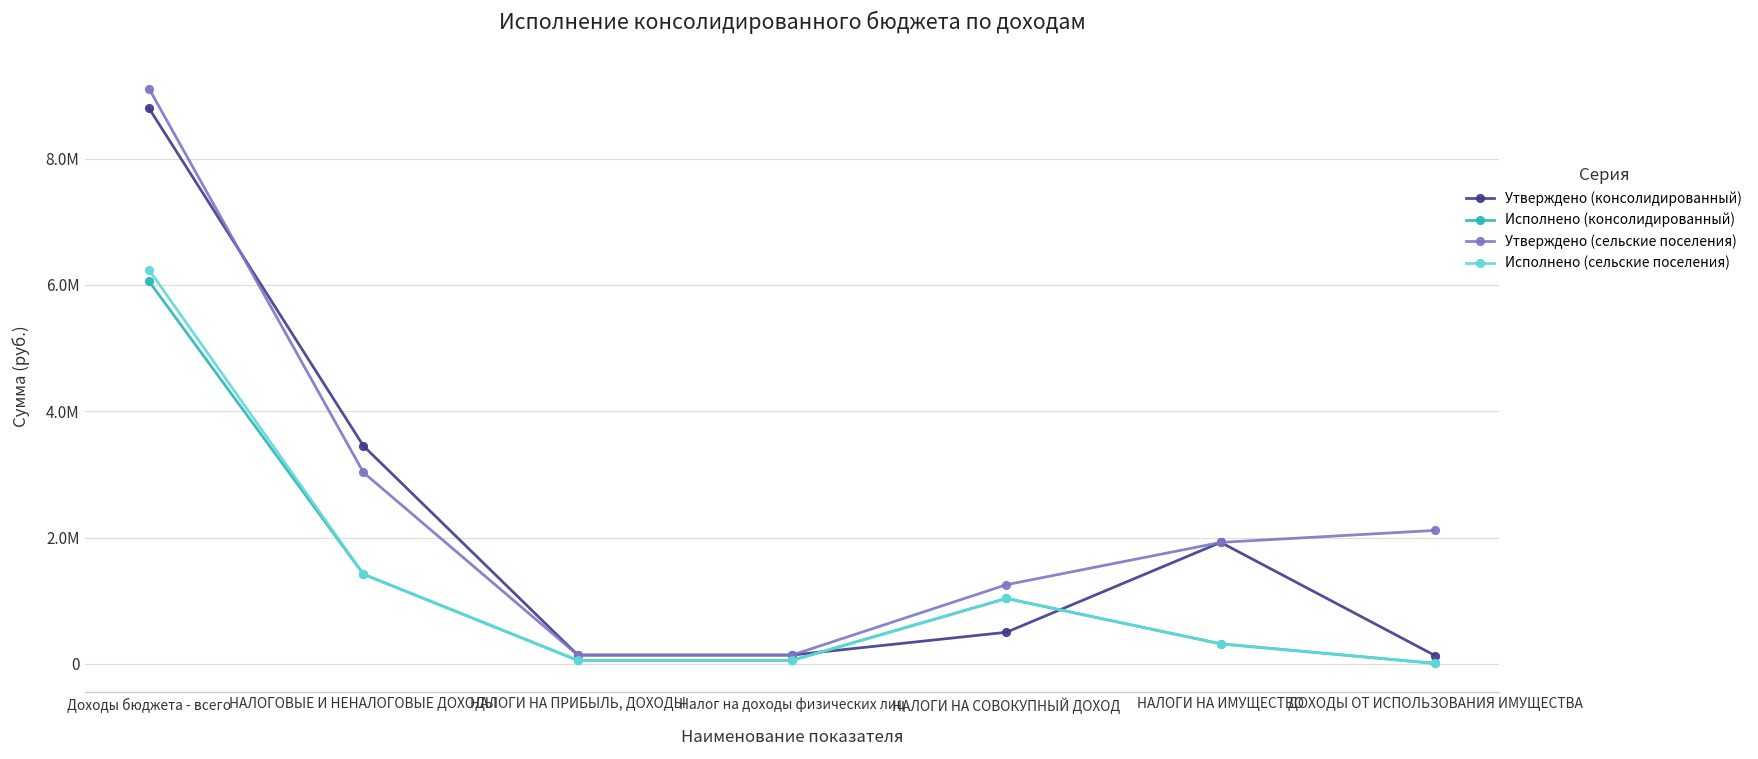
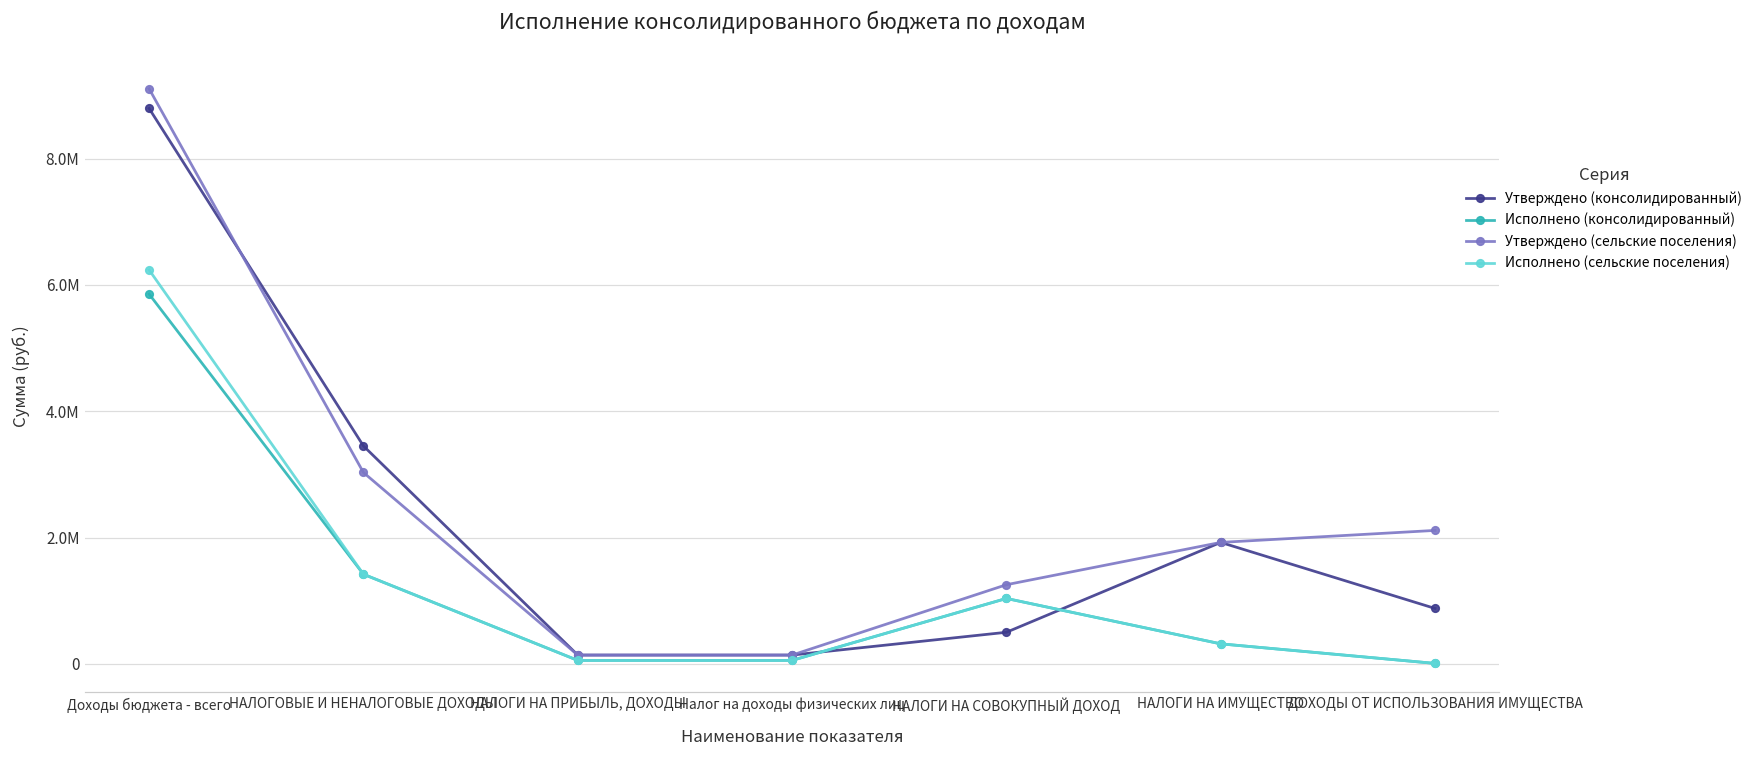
Исполнено (консолидированный), Доходы бюджета - всего: 6100000 -> 5900000
Утверждено (консолидированный), ДОХОДЫ ОТ ИСПОЛЬЗОВАНИЯ ИМУЩЕСТВА: 100000 -> 900000
